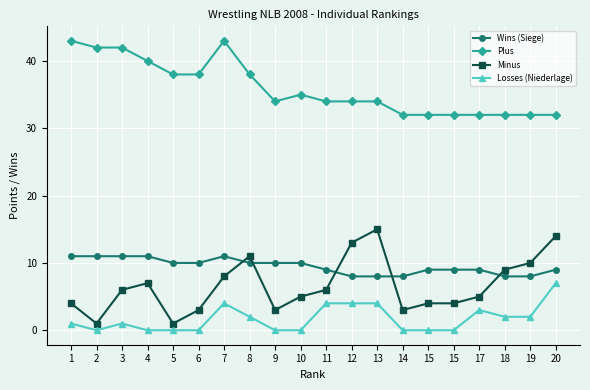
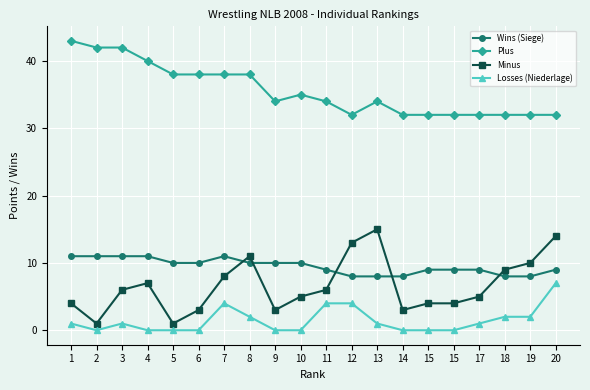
Plus, 7: 43 -> 38
Plus, 12: 34 -> 32
Losses (Niederlage), 13: 4 -> 1
Losses (Niederlage), 17: 3 -> 1
